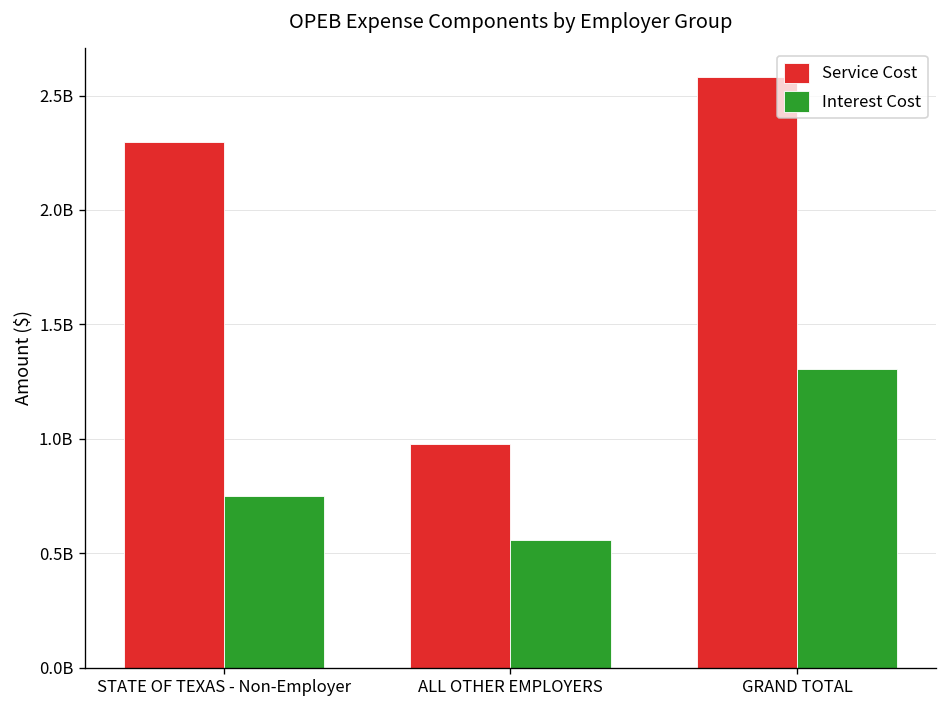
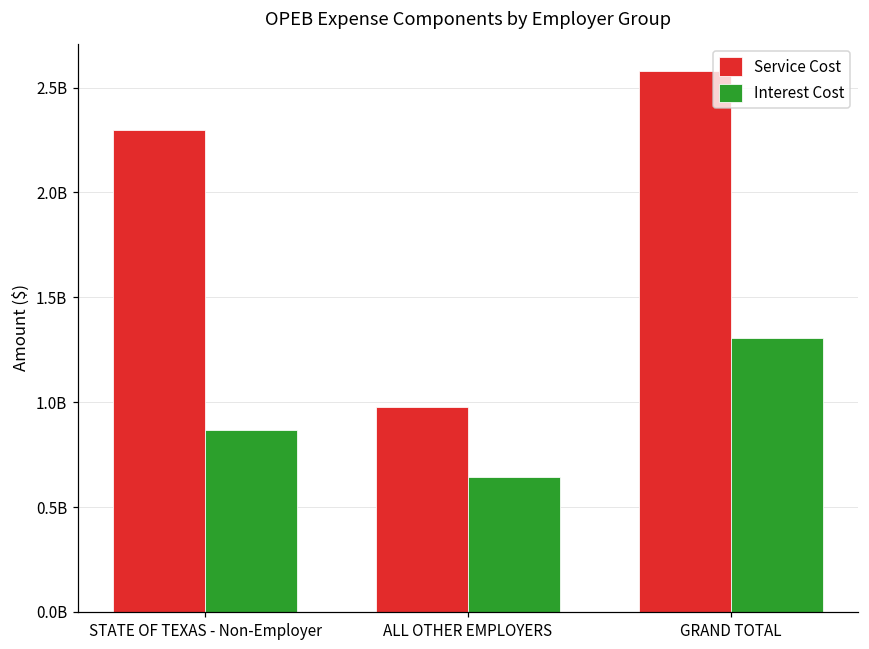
Interest Cost, STATE OF TEXAS - Non-Employer: 750000000 -> 870000000
Interest Cost, ALL OTHER EMPLOYERS: 560000000 -> 650000000
